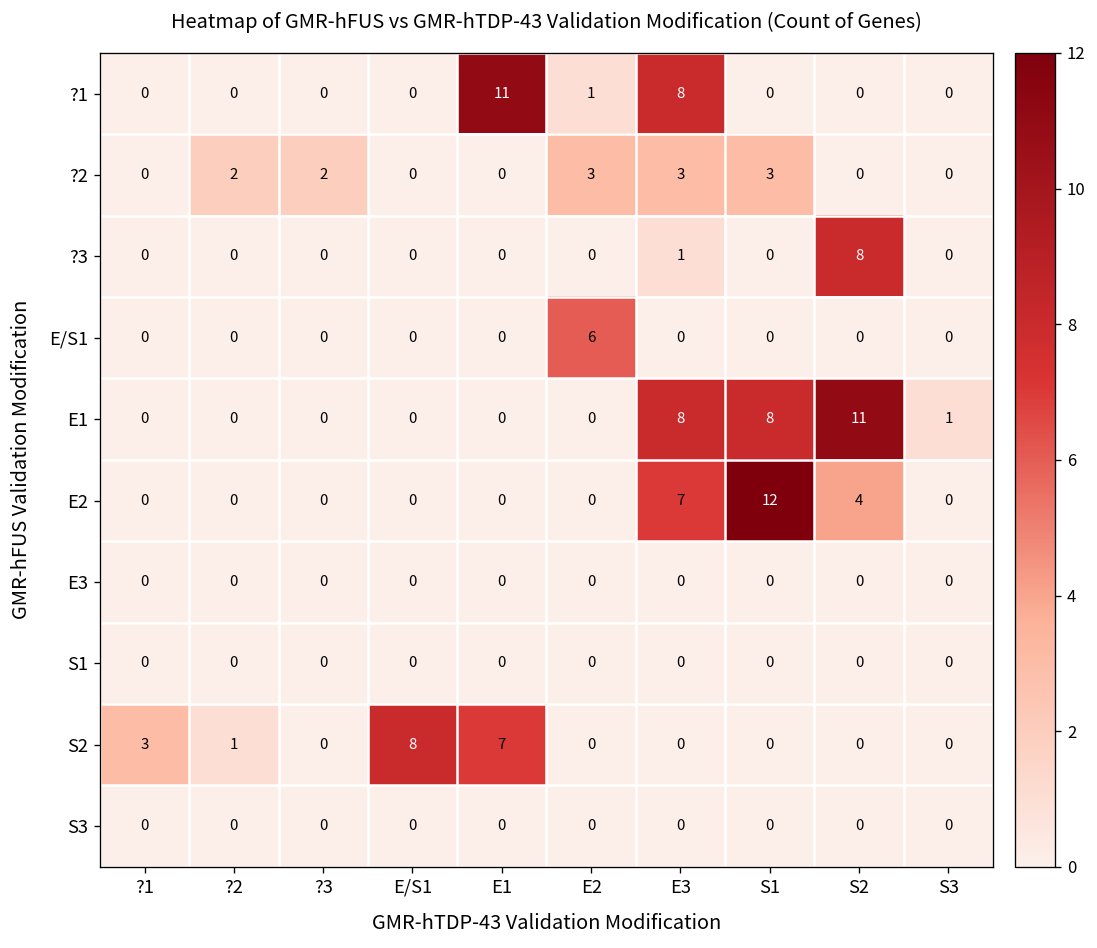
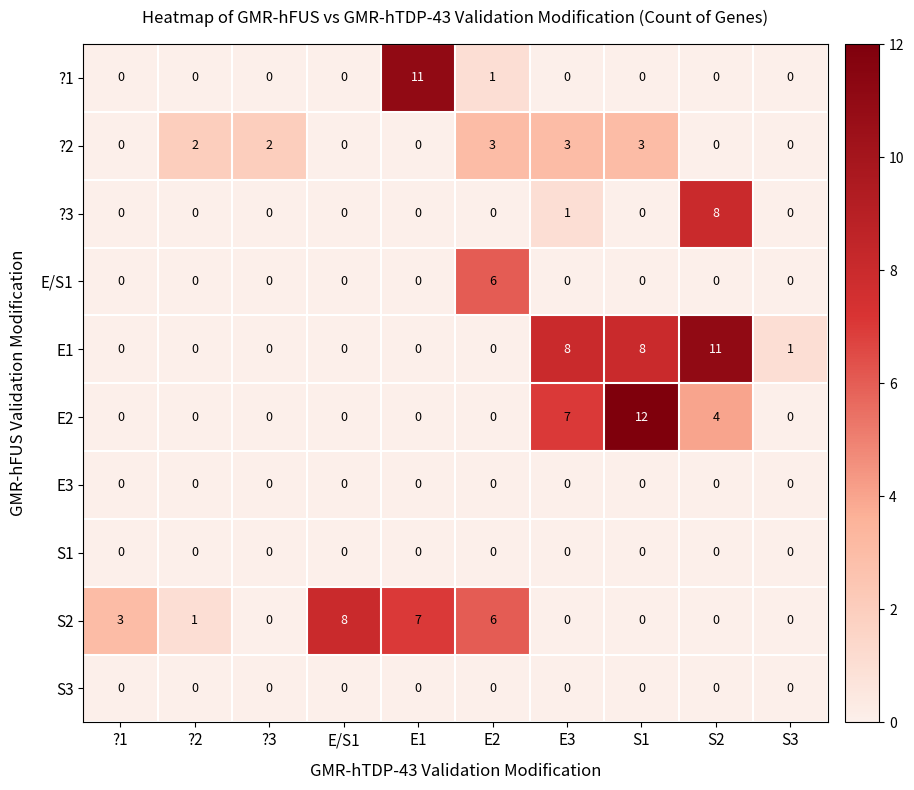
?1, E3: 8 -> 0
S2, E2: 0 -> 6
